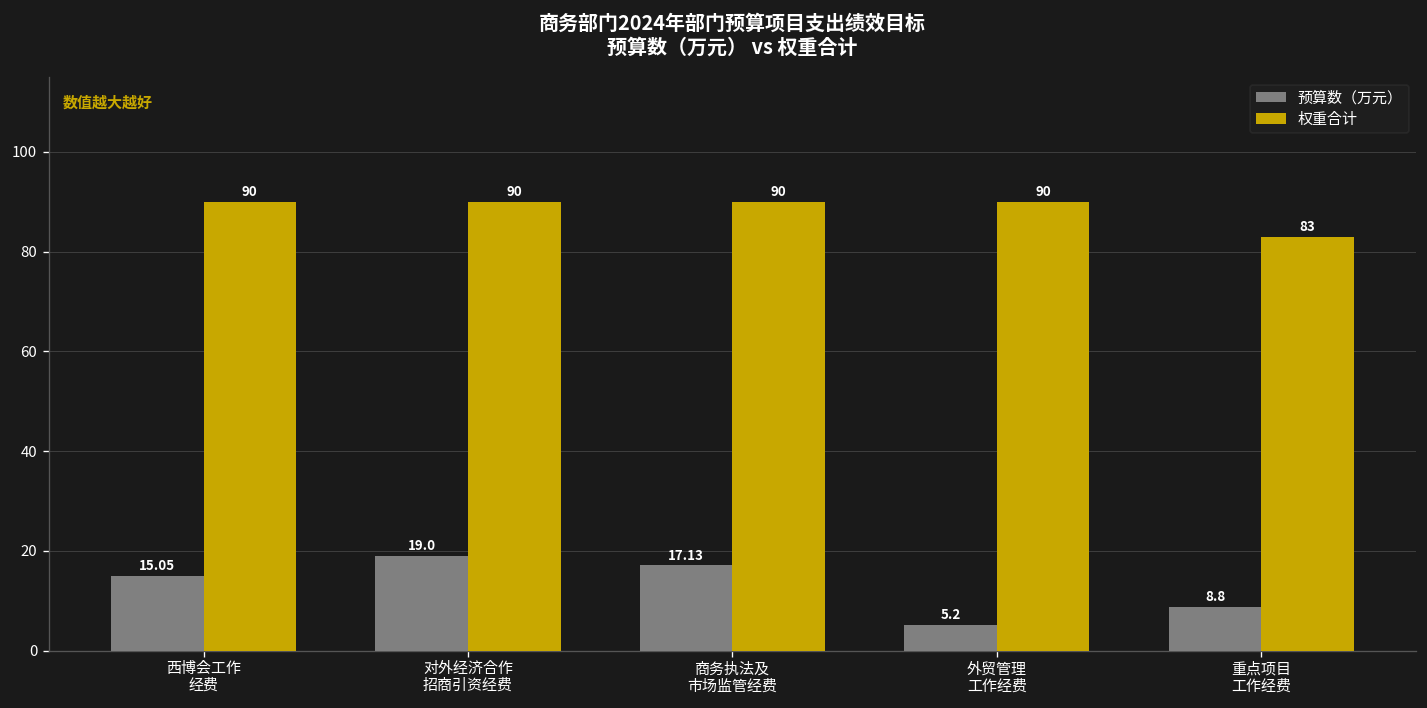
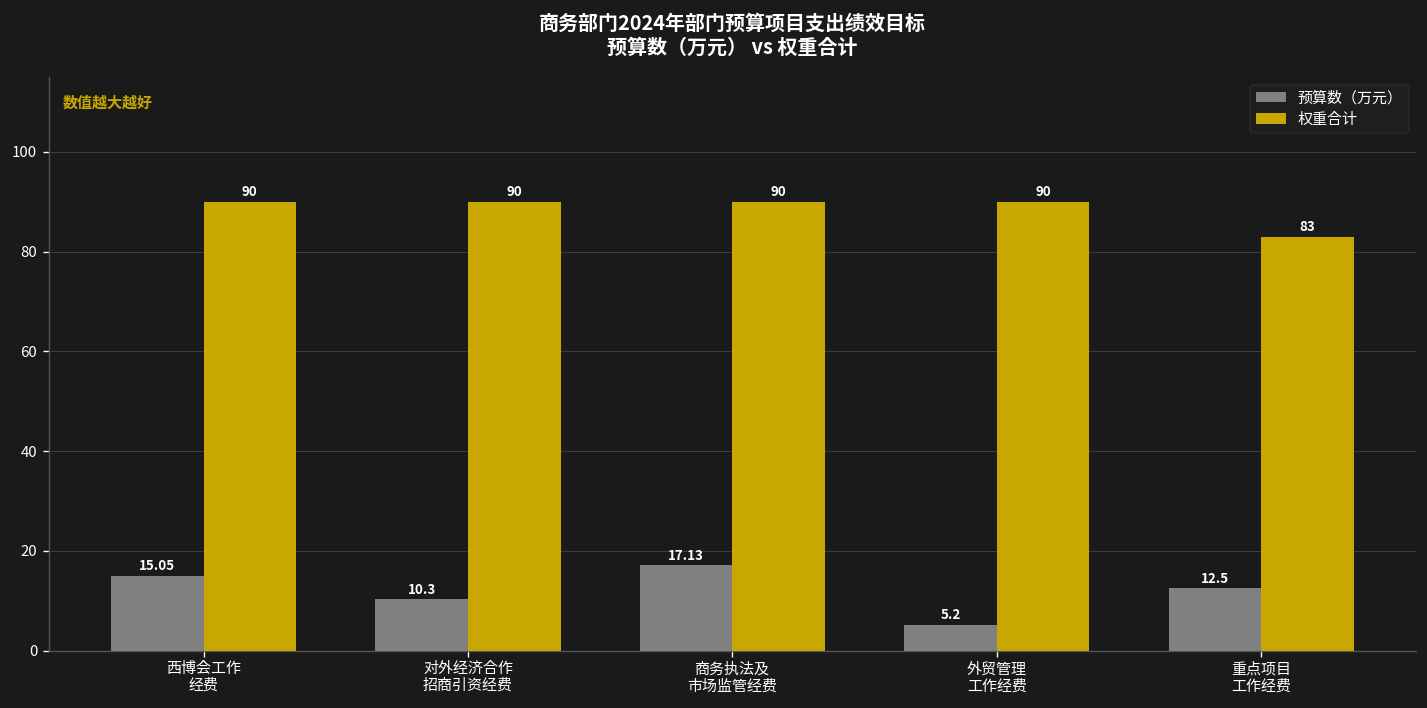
预算数（万元）, 对外经济合作 招商引资经费: 19.0 -> 10.3
预算数（万元）, 重点项目 工作经费: 8.8 -> 12.5
